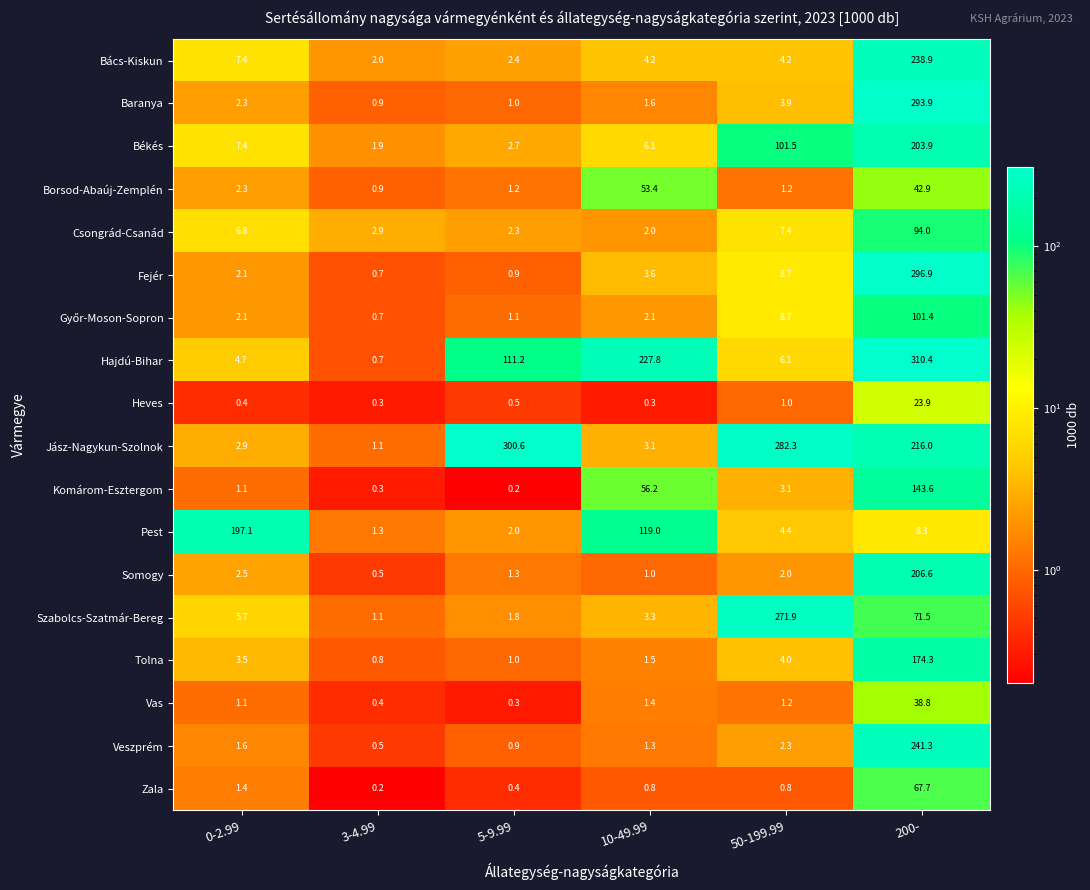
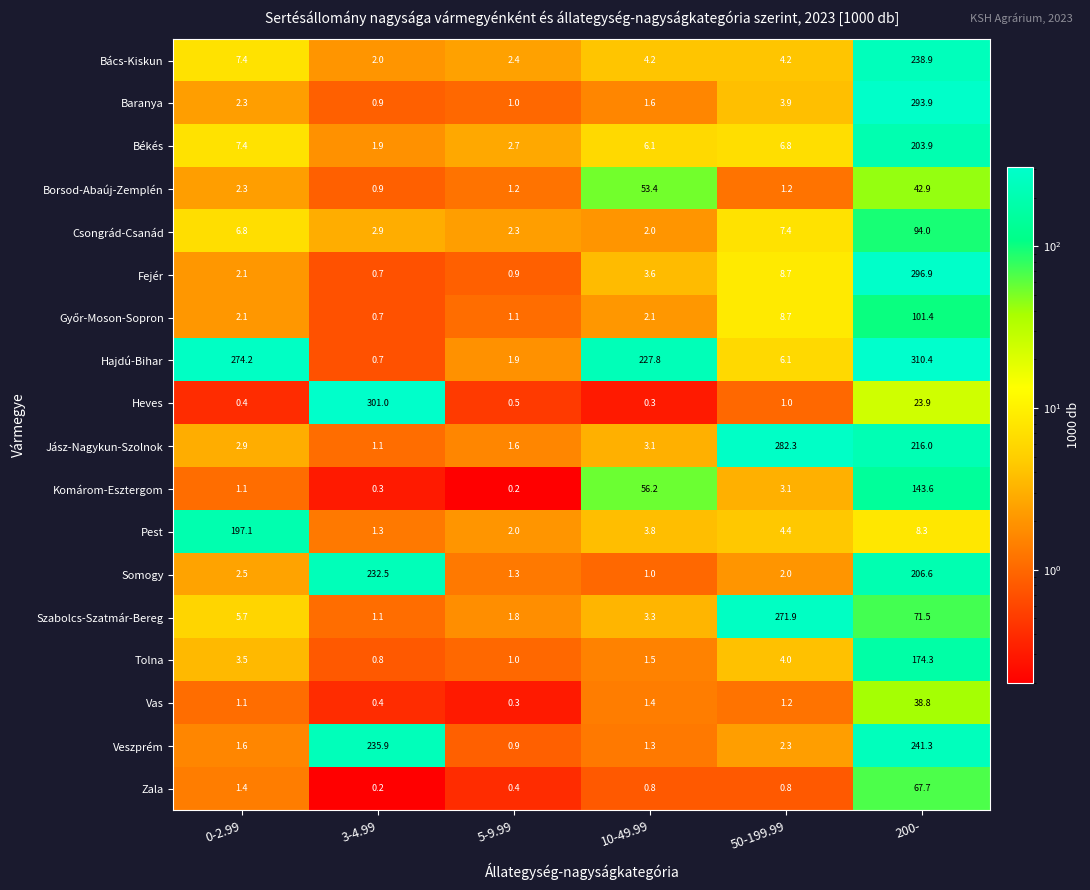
Békés, 50-199.99: 101.5 -> 6.8
Hajdú-Bihar, 0-2.99: 4.7 -> 274.2
Hajdú-Bihar, 5-9.99: 111.2 -> 1.9
Heves, 3-4.99: 0.3 -> 301.0
Jász-Nagykun-Szolnok, 5-9.99: 300.6 -> 1.6
Pest, 10-49.99: 119.0 -> 3.8
Somogy, 3-4.99: 0.5 -> 232.5
Veszprém, 3-4.99: 0.5 -> 235.9
